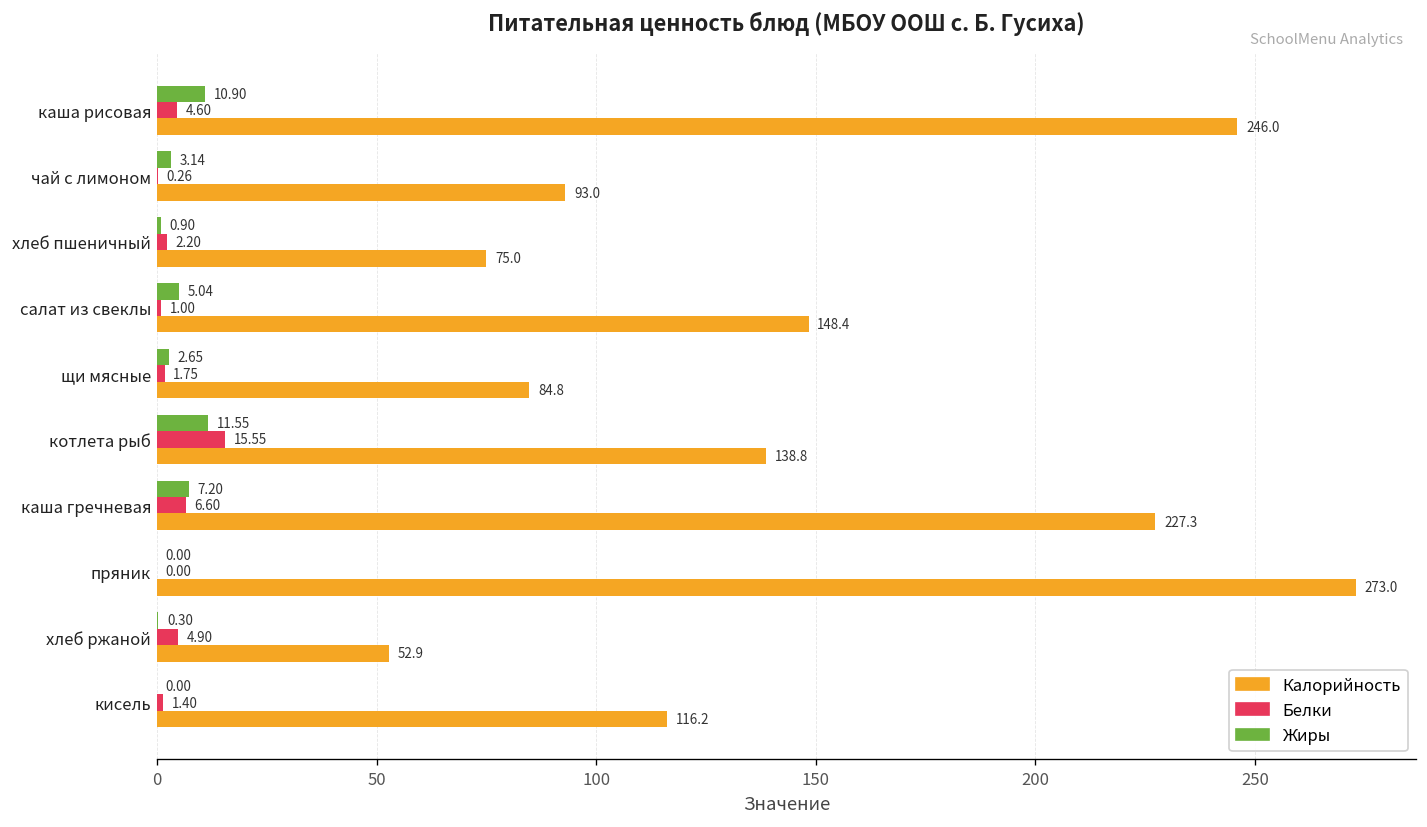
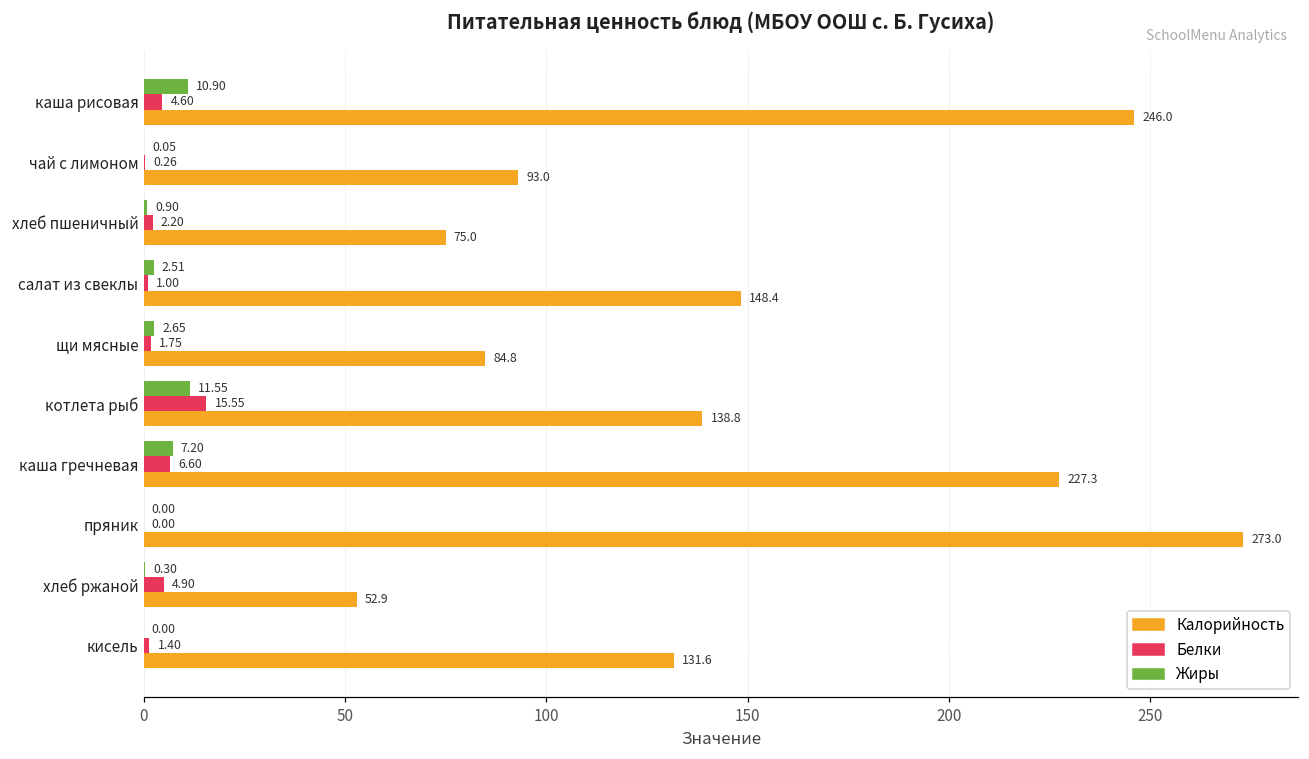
Жиры, чай с лимоном: 3.14 -> 0.05
Жиры, салат из свеклы: 5.04 -> 2.51
Калорийность, кисель: 116.2 -> 131.6
